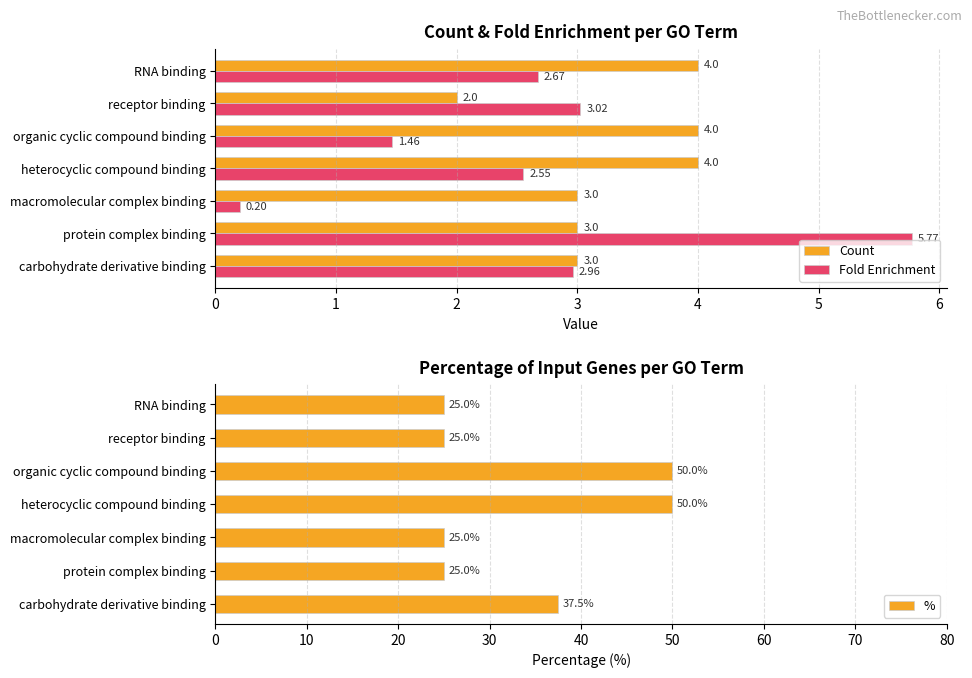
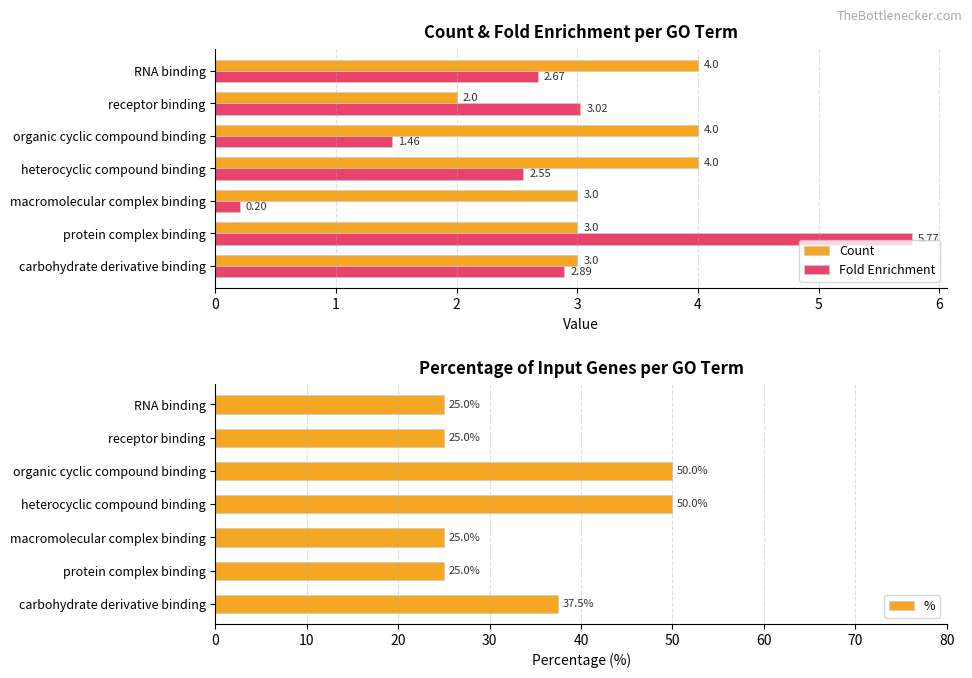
Count & Fold Enrichment per GO Term, Fold Enrichment, carbohydrate derivative binding: 2.96 -> 2.89
